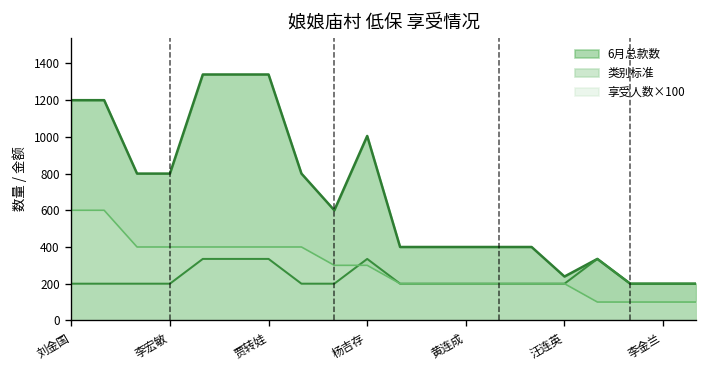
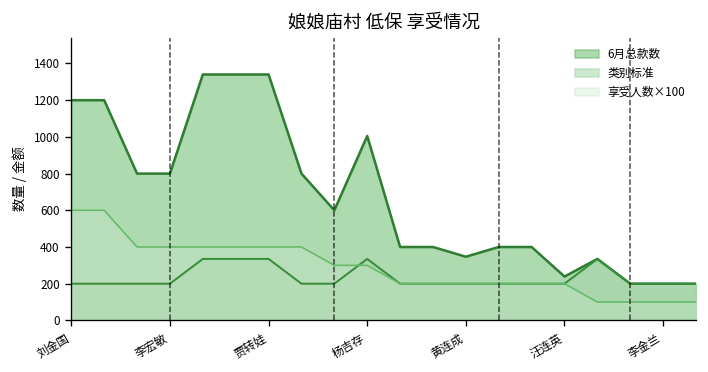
6月总款数, 黄连成: 400 -> 350
